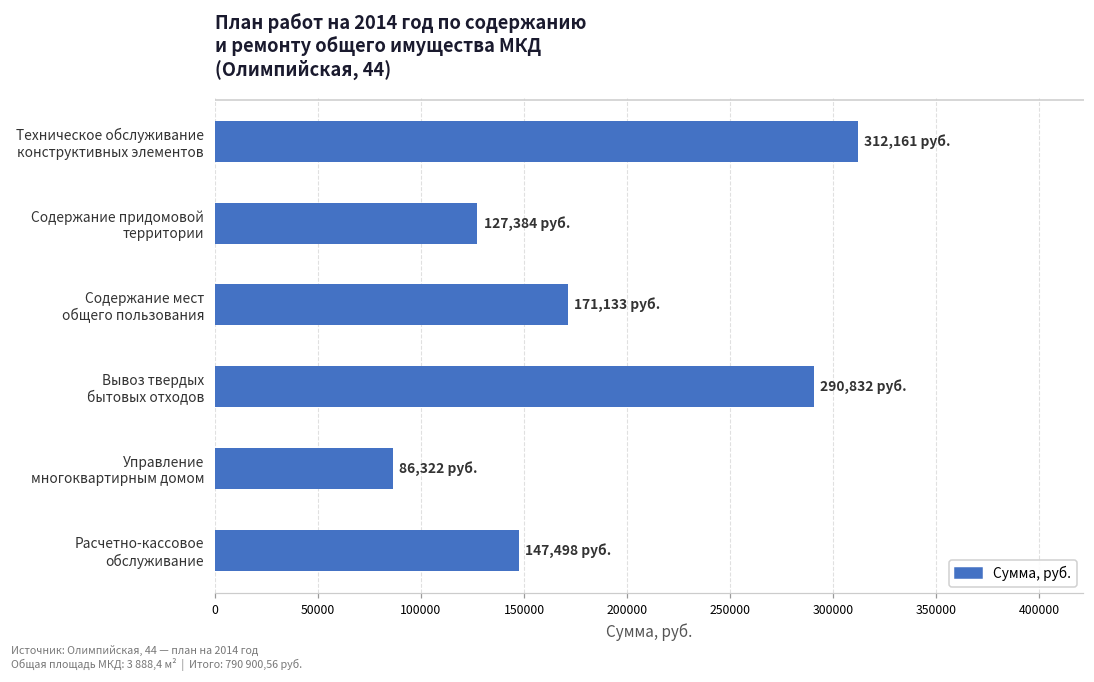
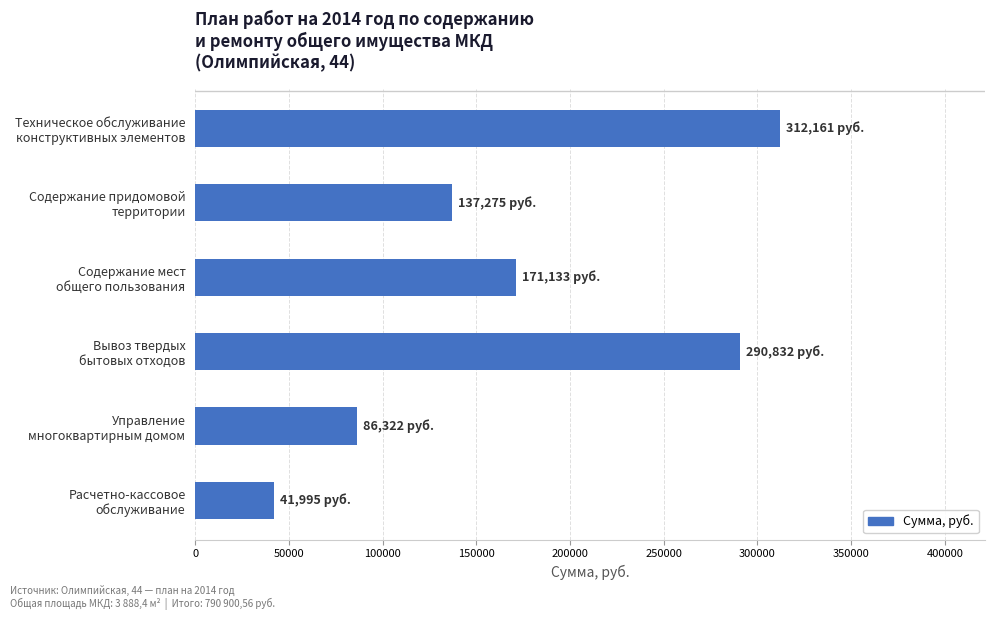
Содержание придомовой территории: 127,384 -> 137,275
Расчетно-кассовое обслуживание: 147,498 -> 41,995
